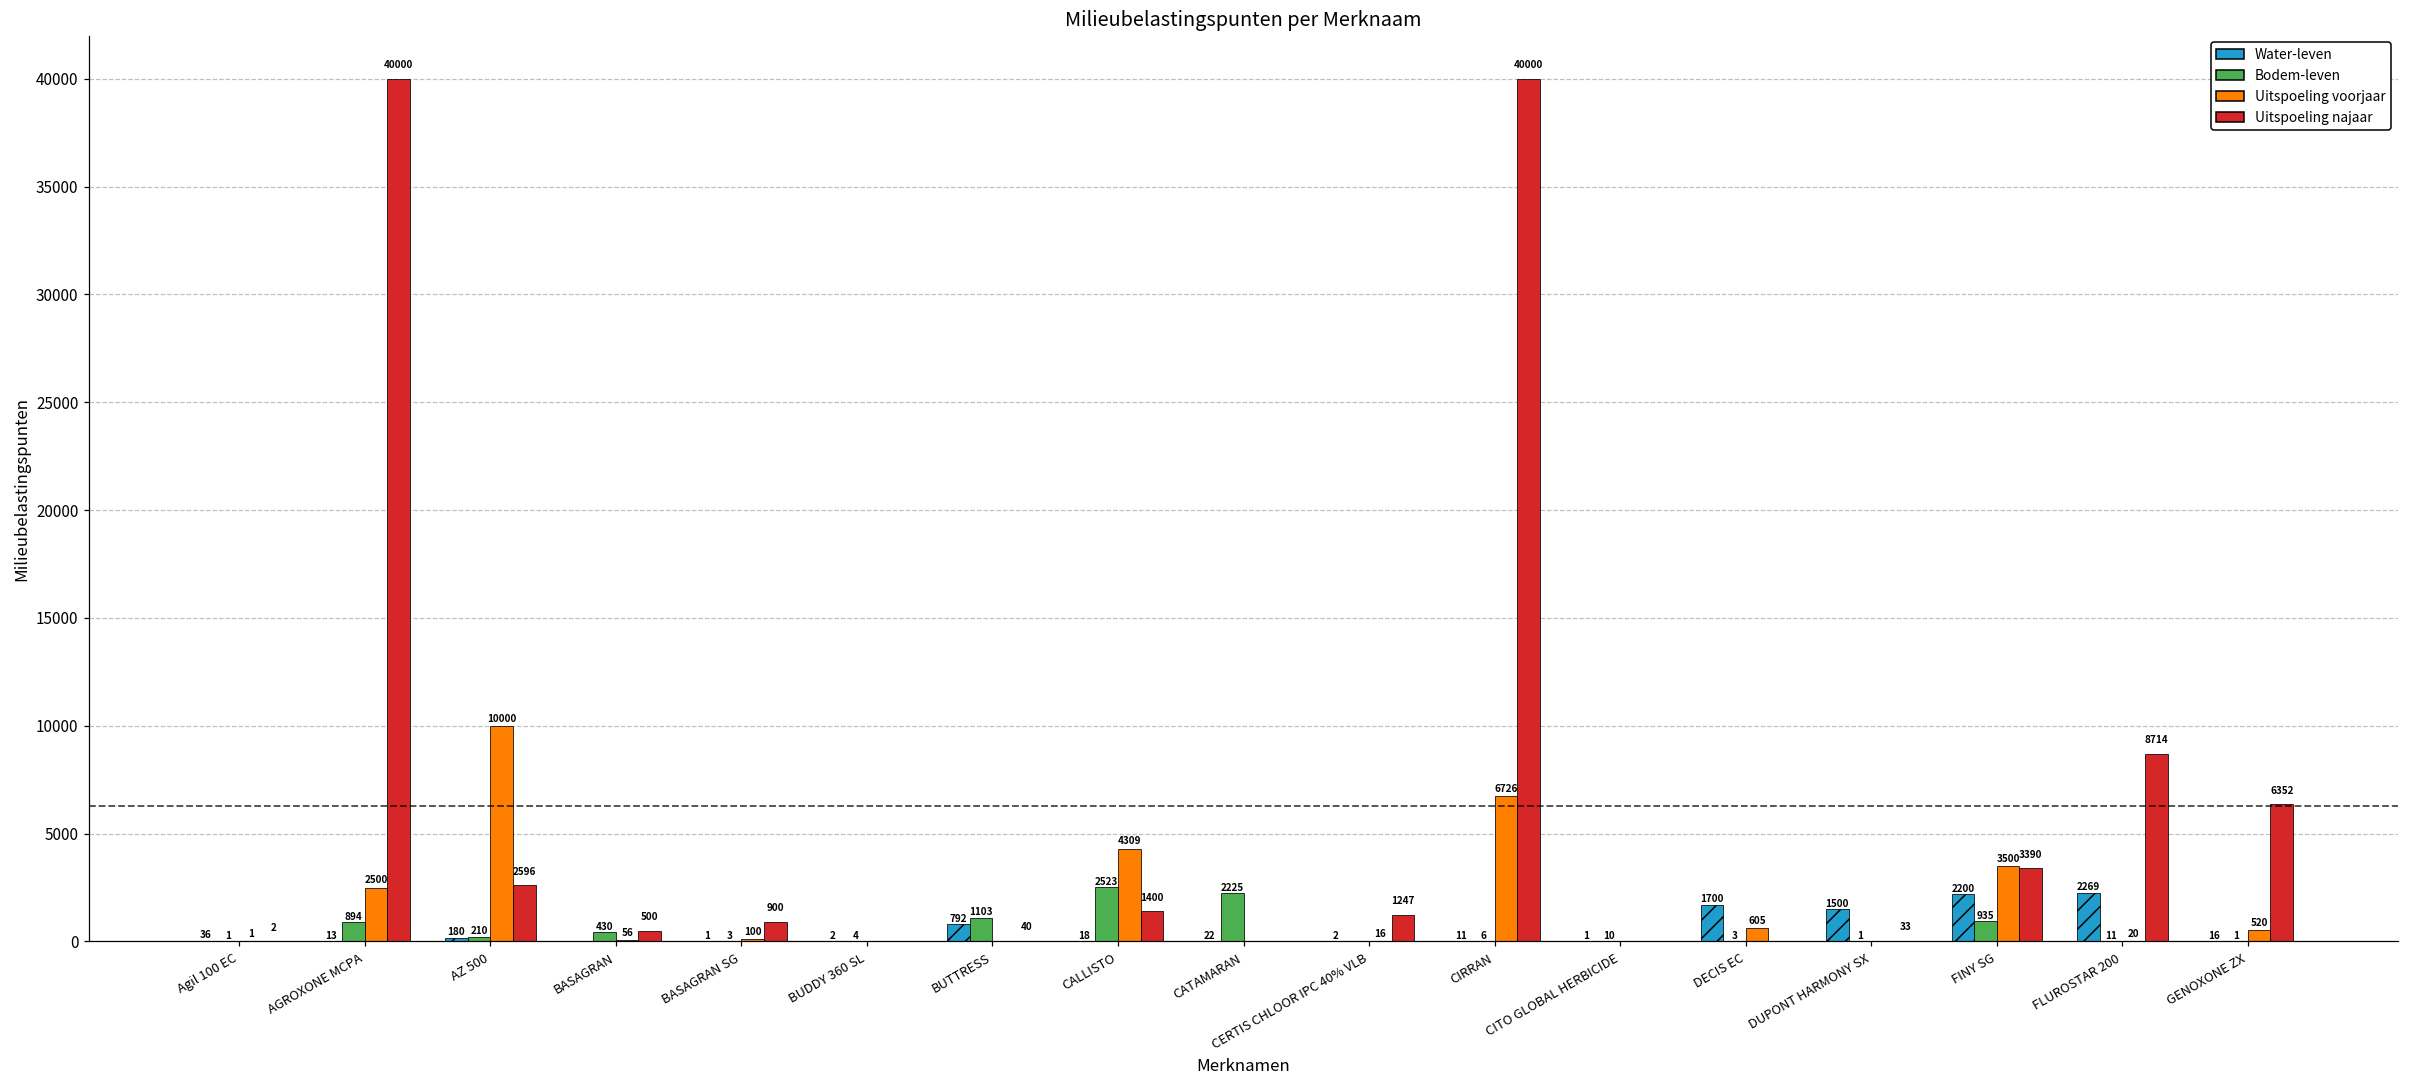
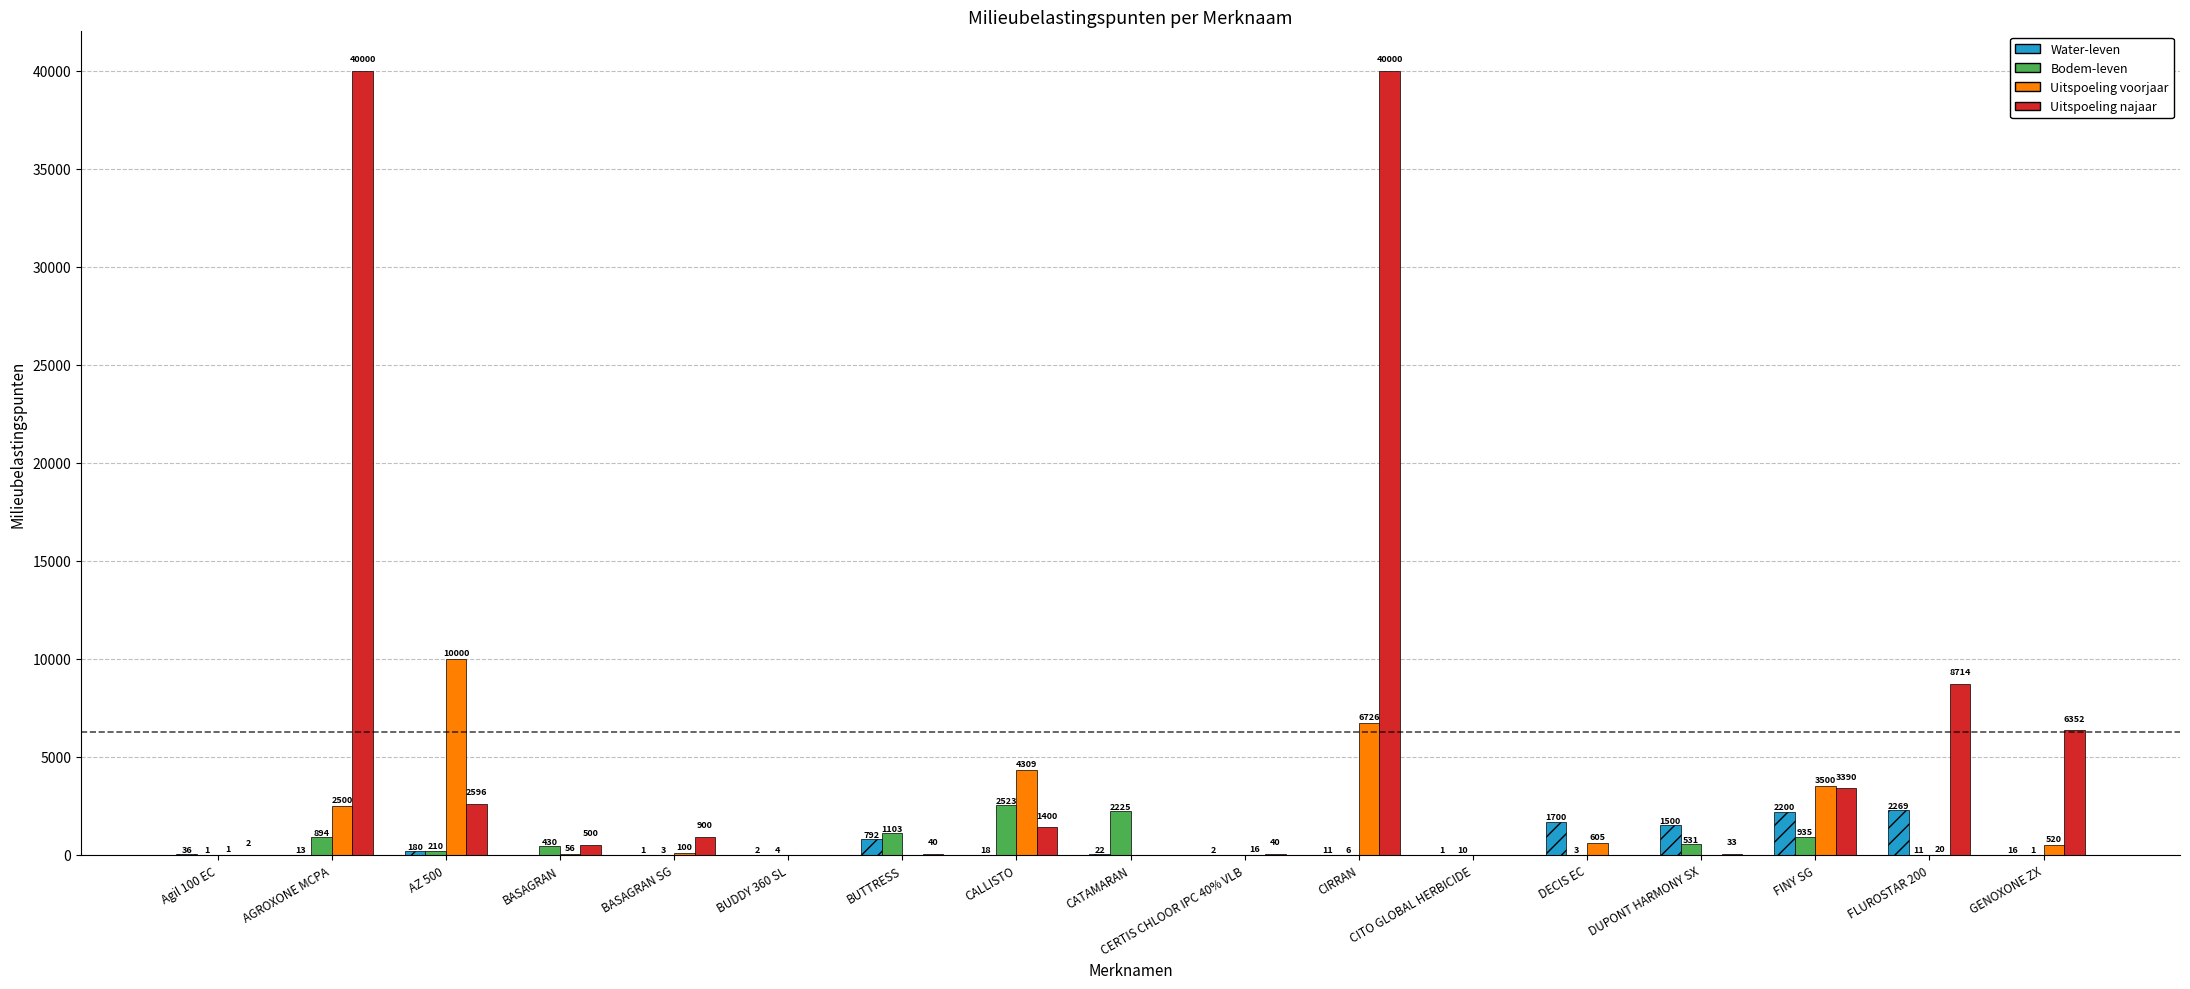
Uitspoeling najaar, CERTIS CHLOOR IPC 40% VLB: 1247 -> 40
Bodem-leven, DUPONT HARMONY SX: 1 -> 531
